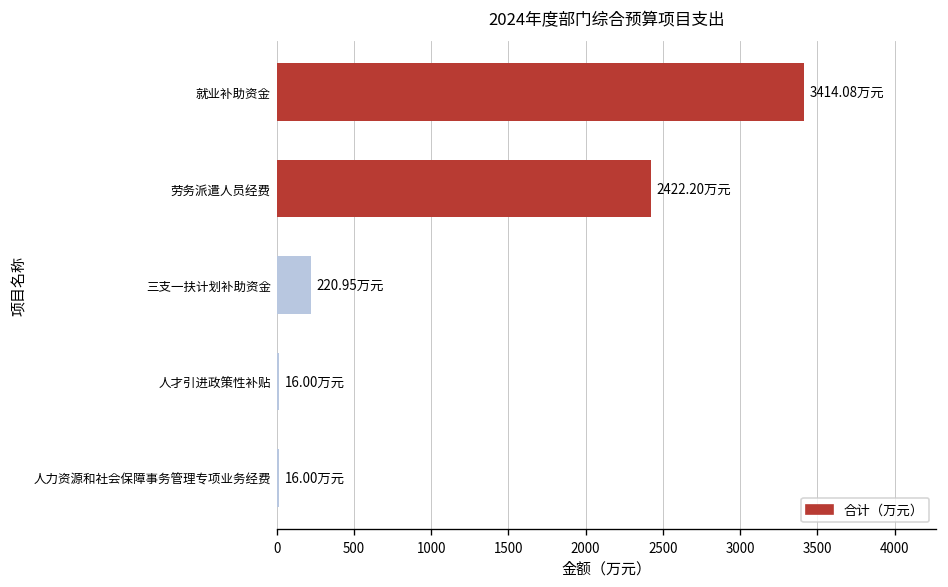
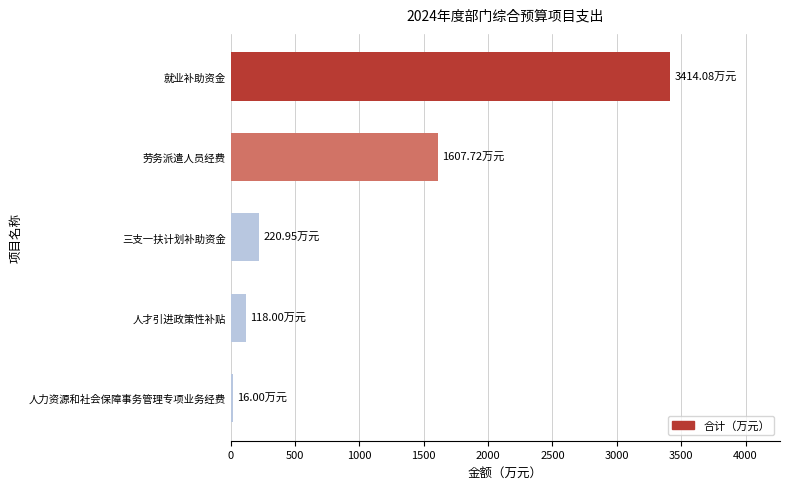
劳务派遣人员经费: 2422.20 -> 1607.72
人才引进政策性补贴: 16.00 -> 118.00
